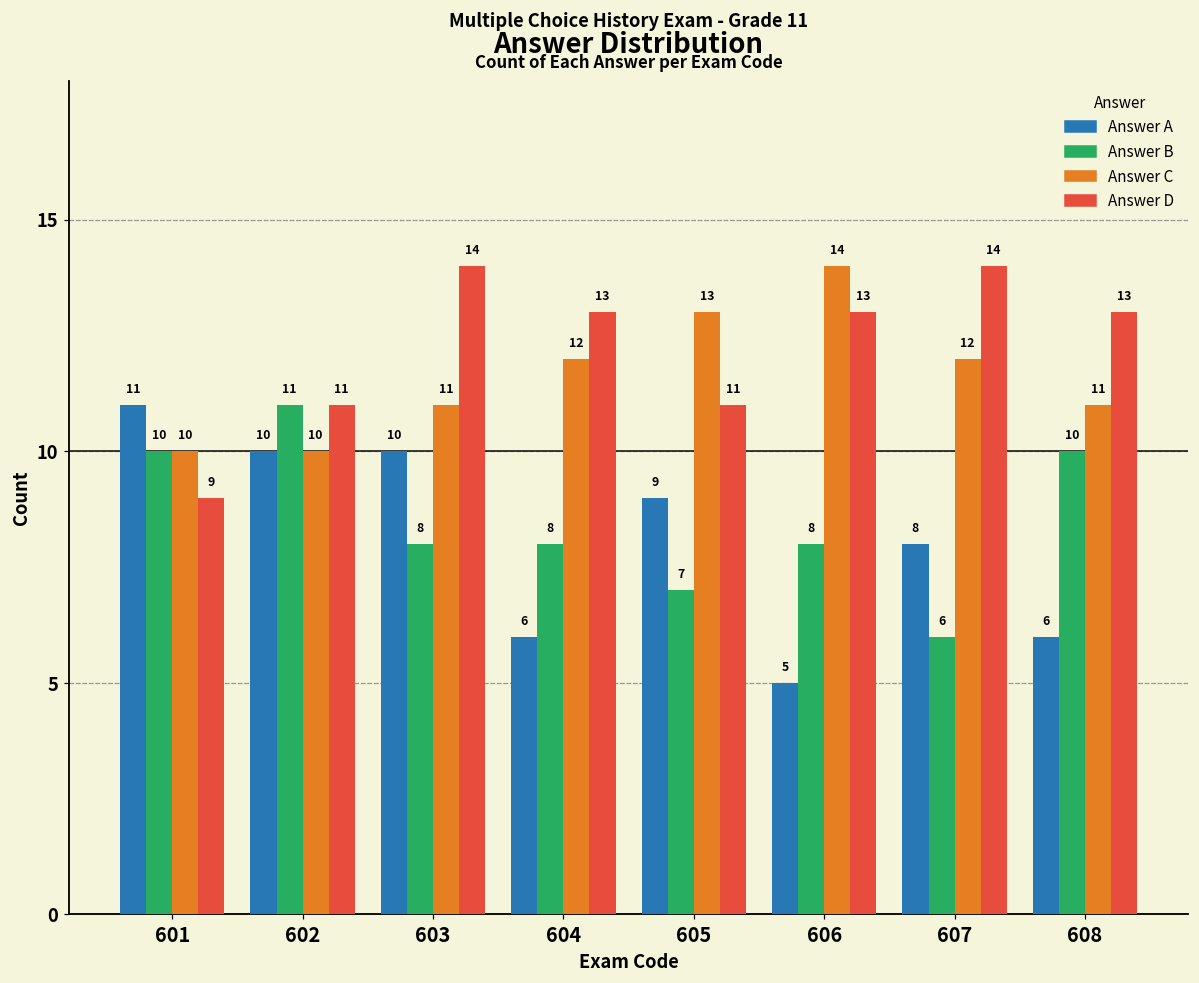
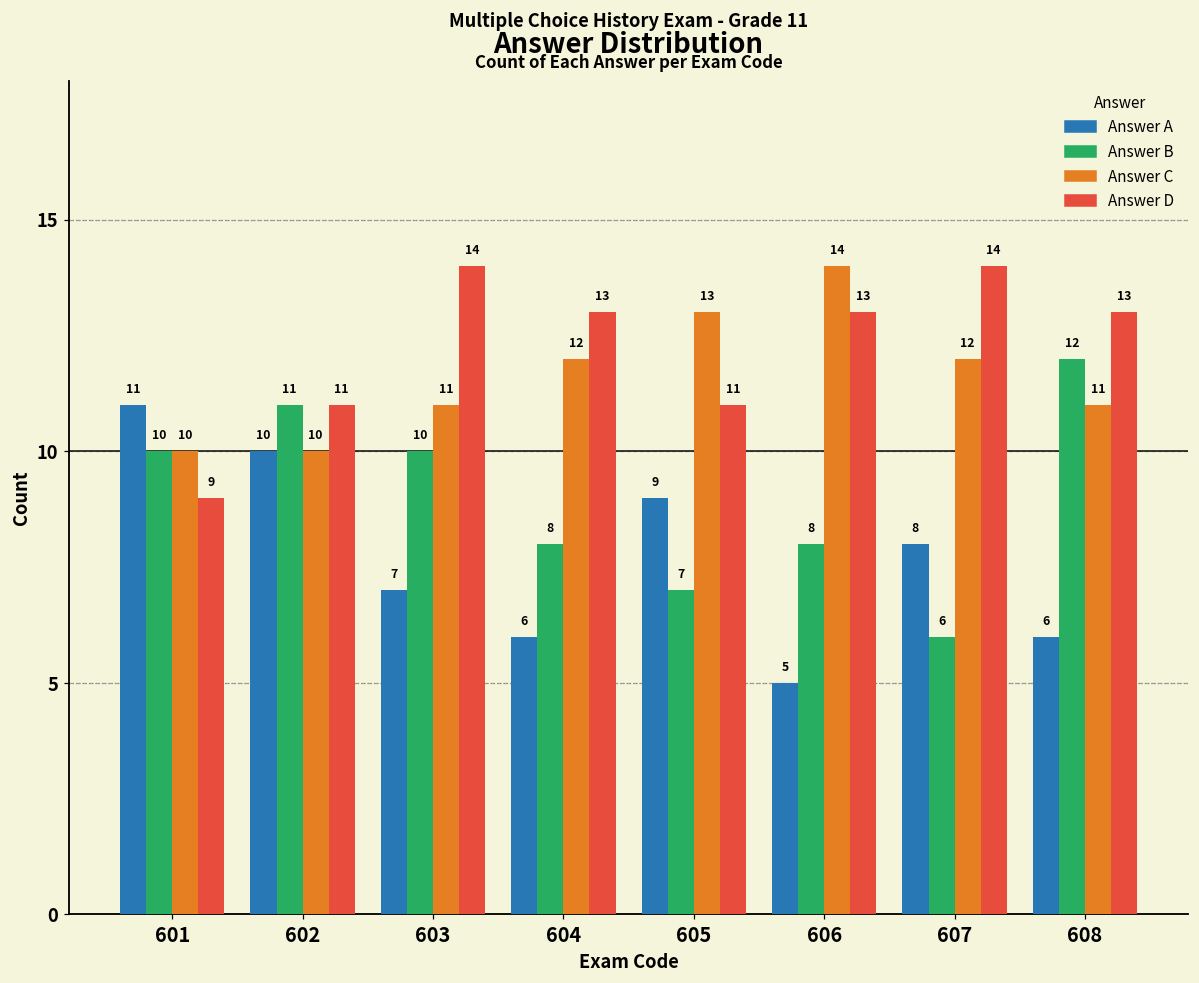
Answer A, 603: 10 -> 7
Answer B, 603: 8 -> 10
Answer B, 608: 10 -> 12
